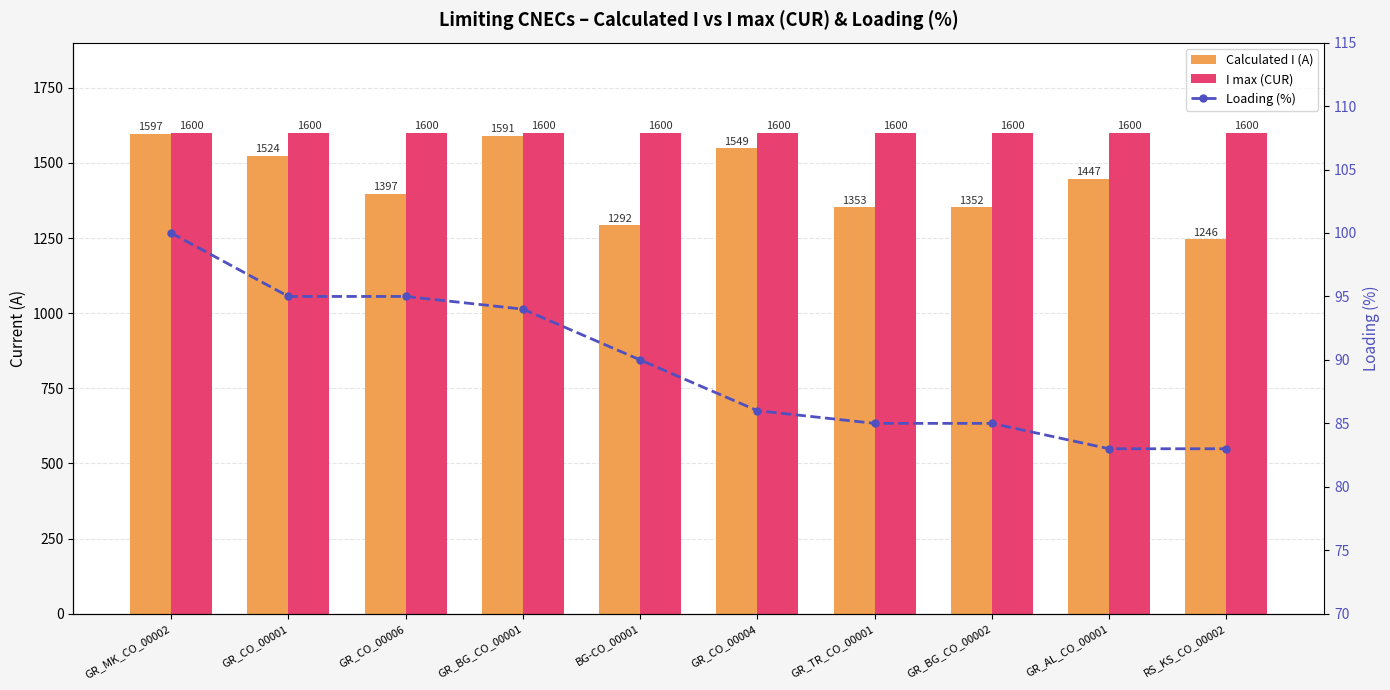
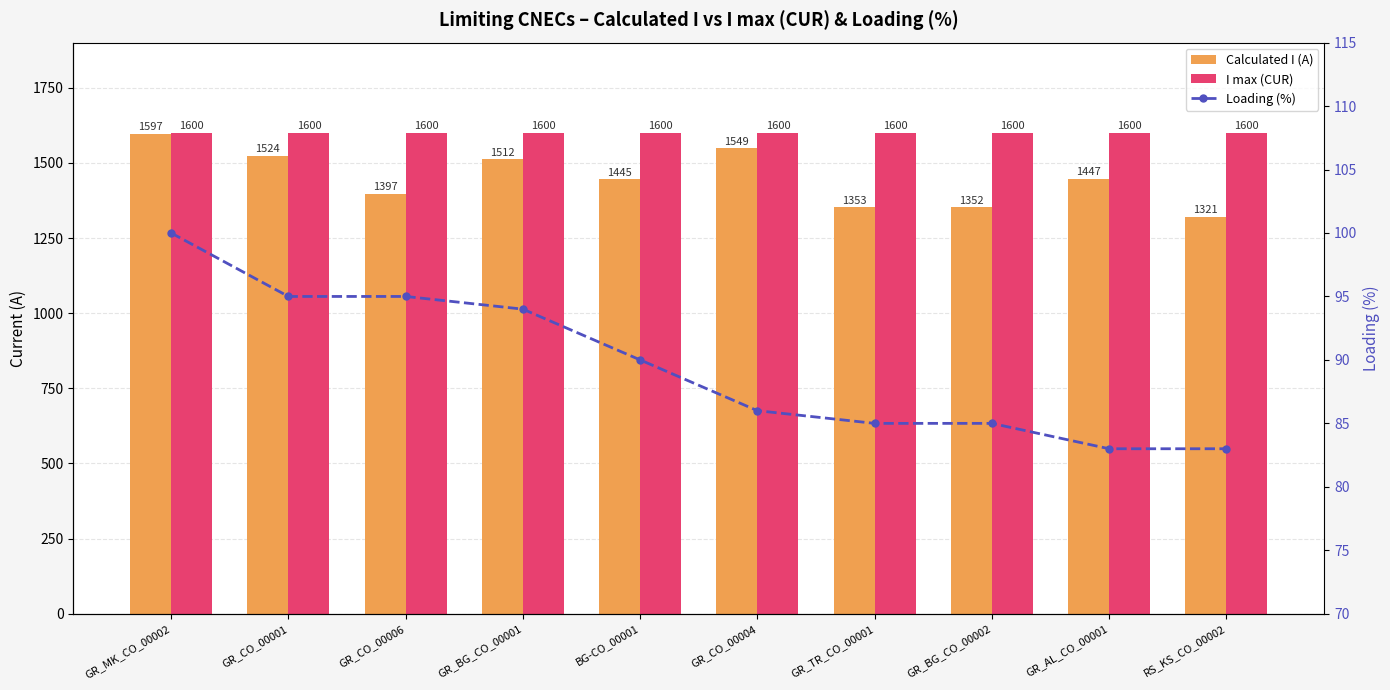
Calculated I (A), GR_BG_CO_00001: 1591 -> 1512
Calculated I (A), BG-CO_00001: 1292 -> 1445
Calculated I (A), RS_KS_CO_00002: 1246 -> 1321
